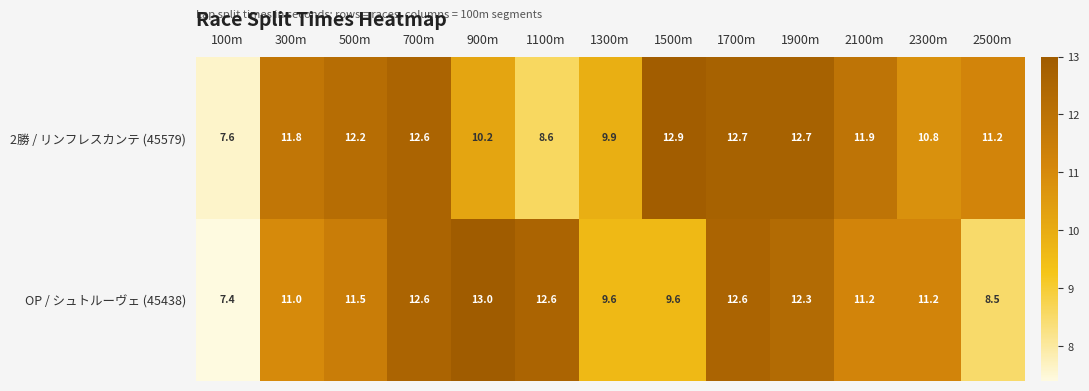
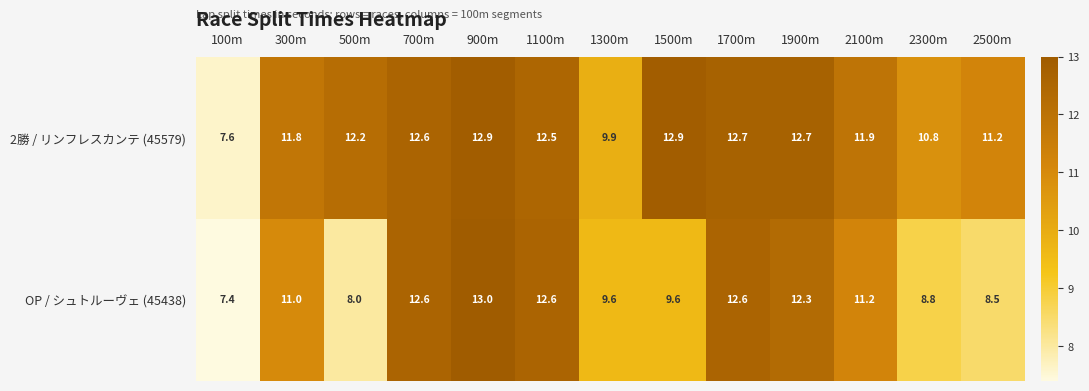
2勝 / リンフレスカンテ (45579), 900m: 10.2 -> 12.9
2勝 / リンフレスカンテ (45579), 1100m: 8.6 -> 12.5
OP / シュトルーヴェ (45438), 500m: 11.5 -> 8.0
OP / シュトルーヴェ (45438), 2300m: 11.2 -> 8.8
